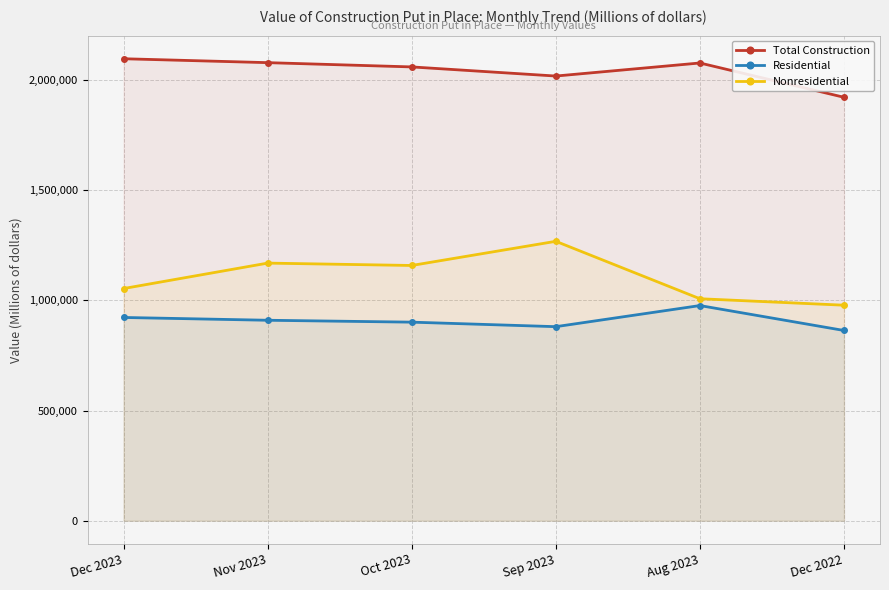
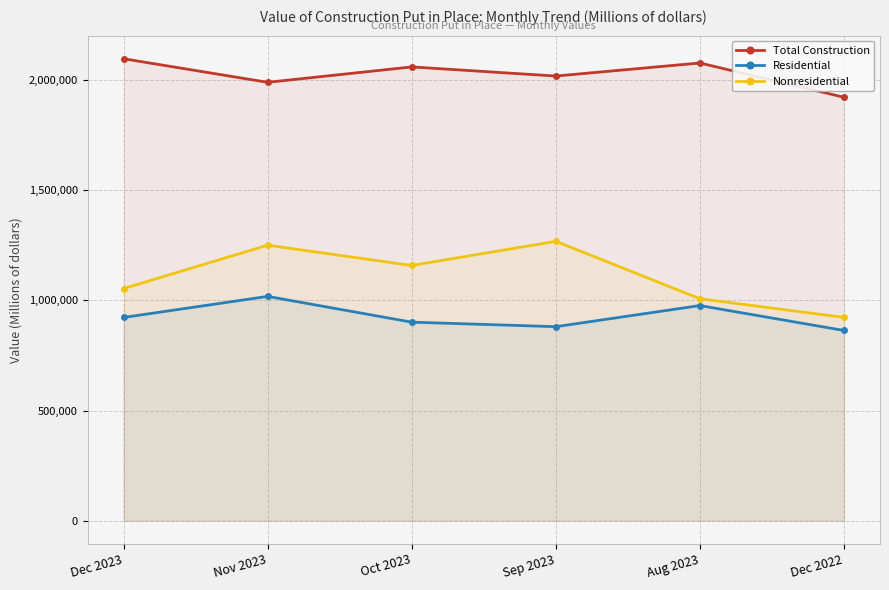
Total Construction, Nov 2023: 2,080,000 -> 1,990,000
Residential, Nov 2023: 910,000 -> 1,020,000
Nonresidential, Nov 2023: 1,170,000 -> 1,250,000
Nonresidential, Dec 2022: 980,000 -> 920,000
